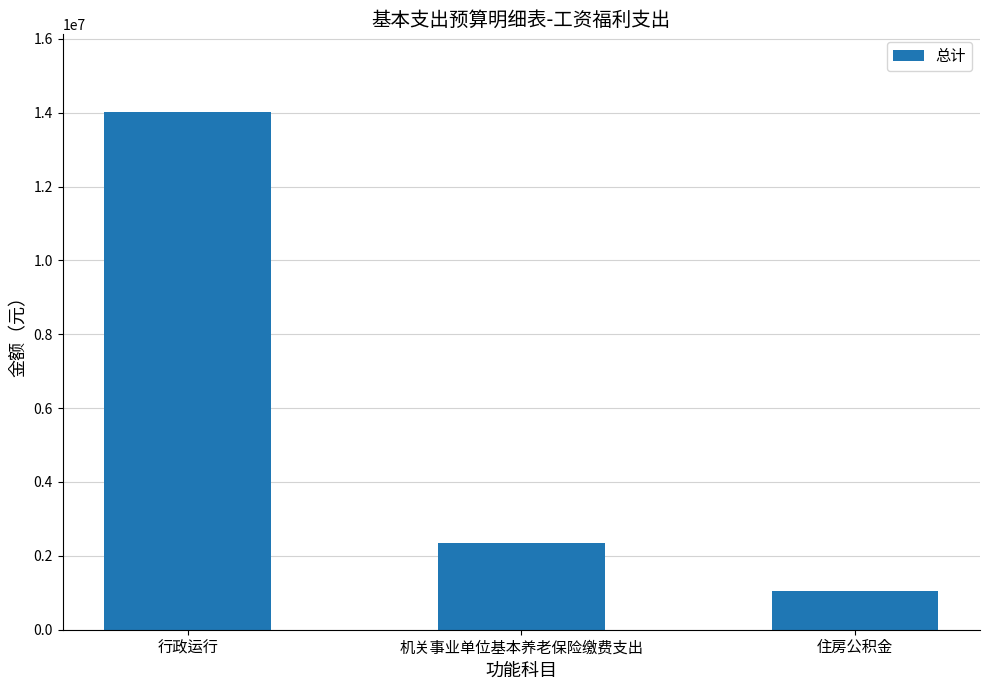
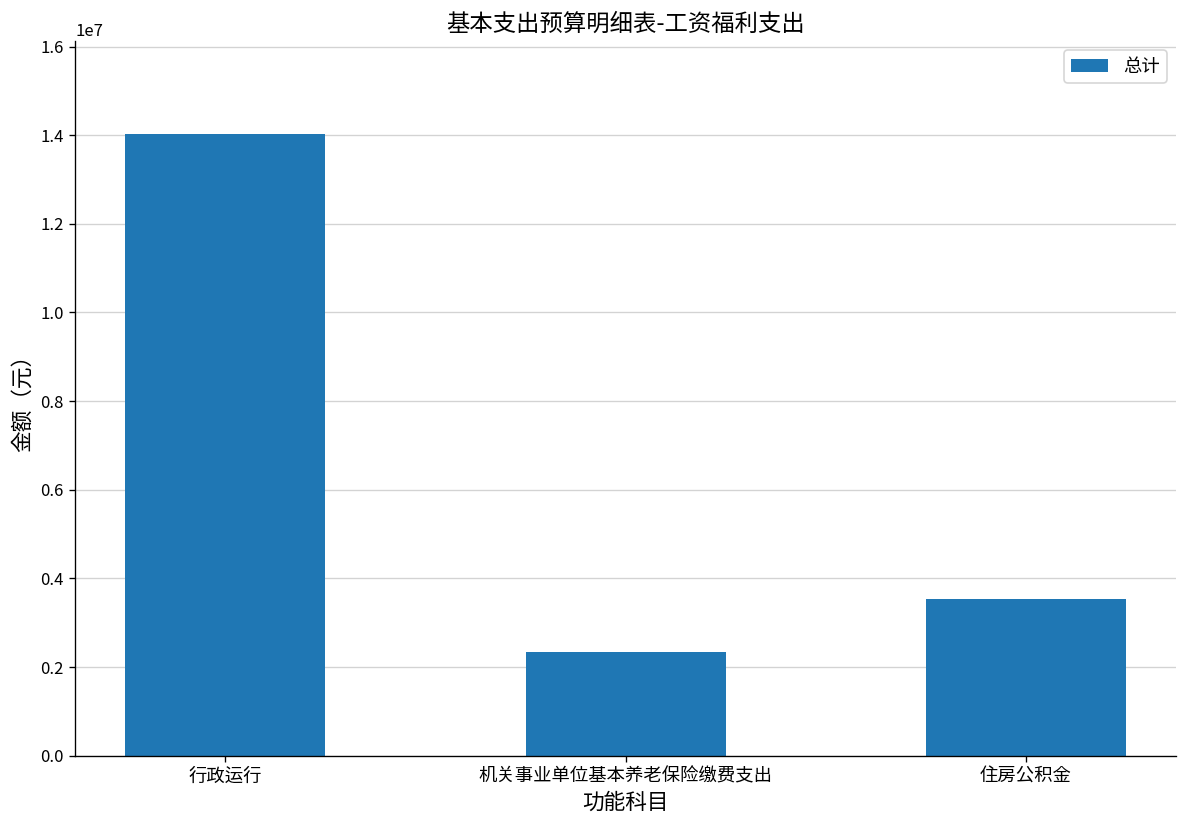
住房公积金: 1000000 -> 3500000
